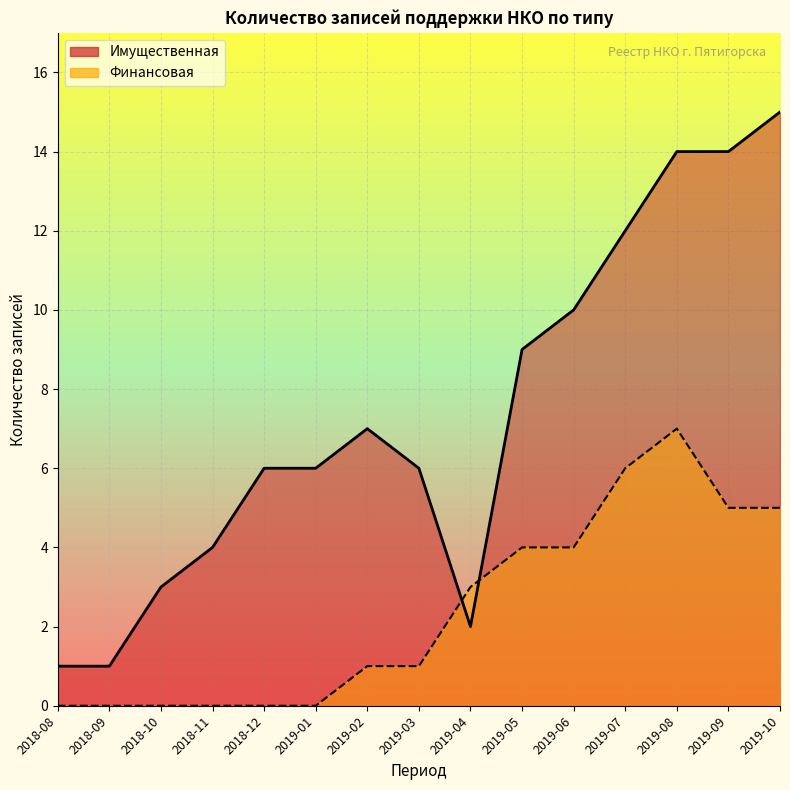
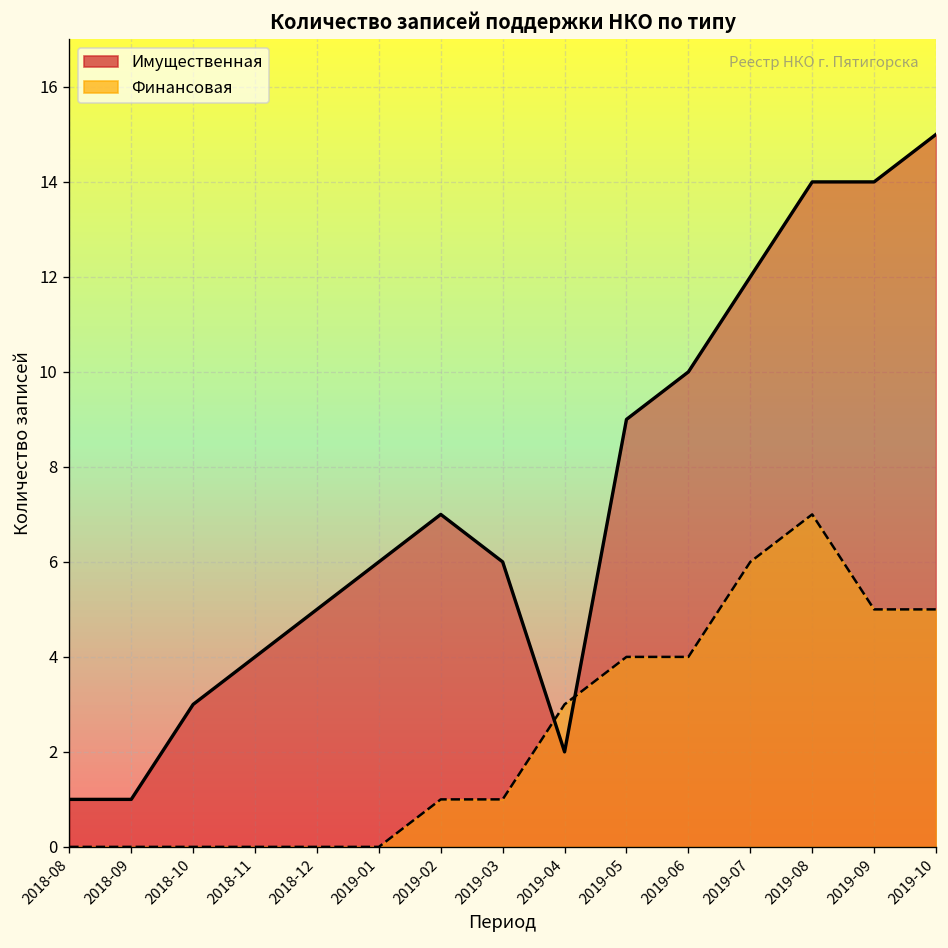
Имущественная, 2018-12: 6 -> 5
